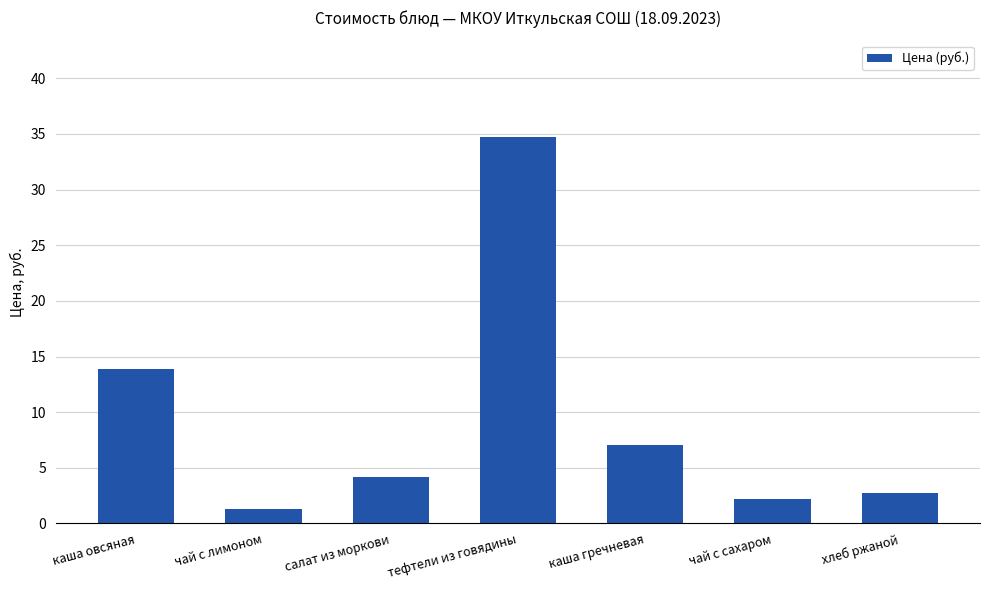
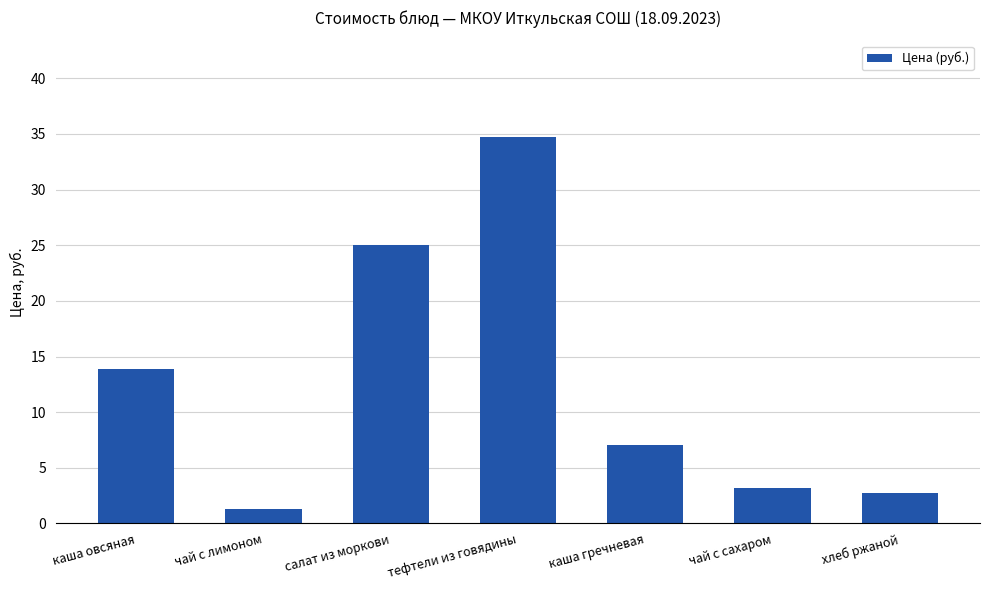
салат из моркови: 4.2 -> 25.0
чай с сахаром: 2.2 -> 3.2
